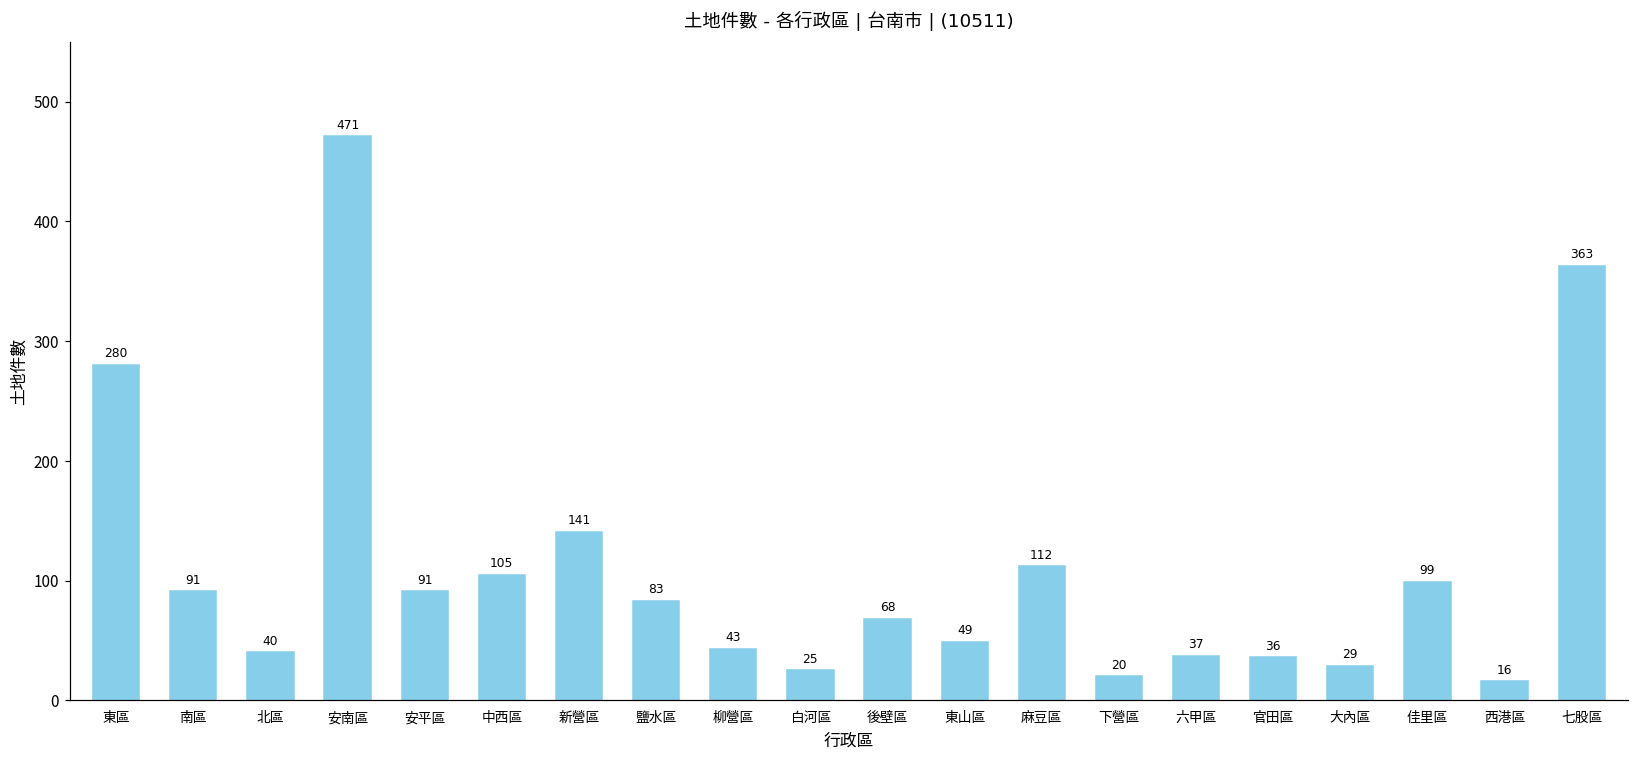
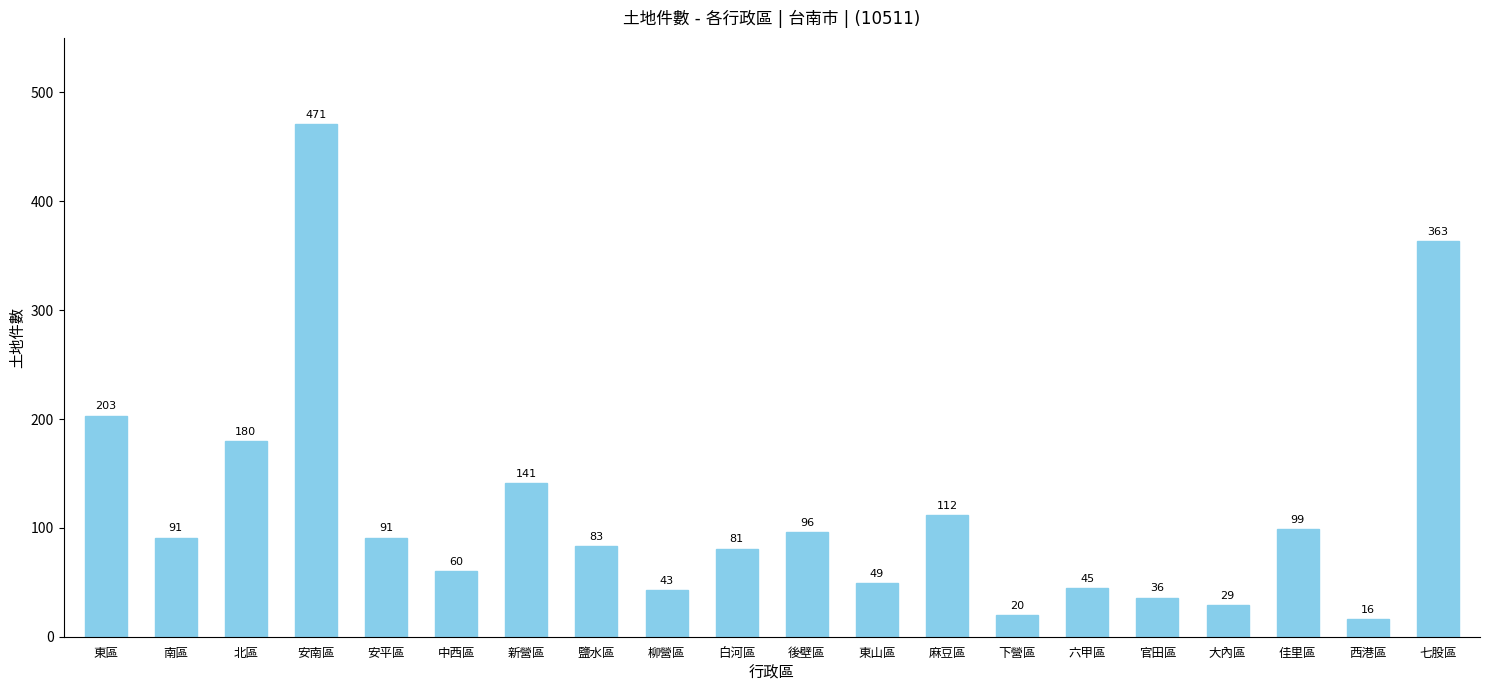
東區: 280 -> 203
北區: 40 -> 180
中西區: 105 -> 60
白河區: 25 -> 81
後壁區: 68 -> 96
六甲區: 37 -> 45
